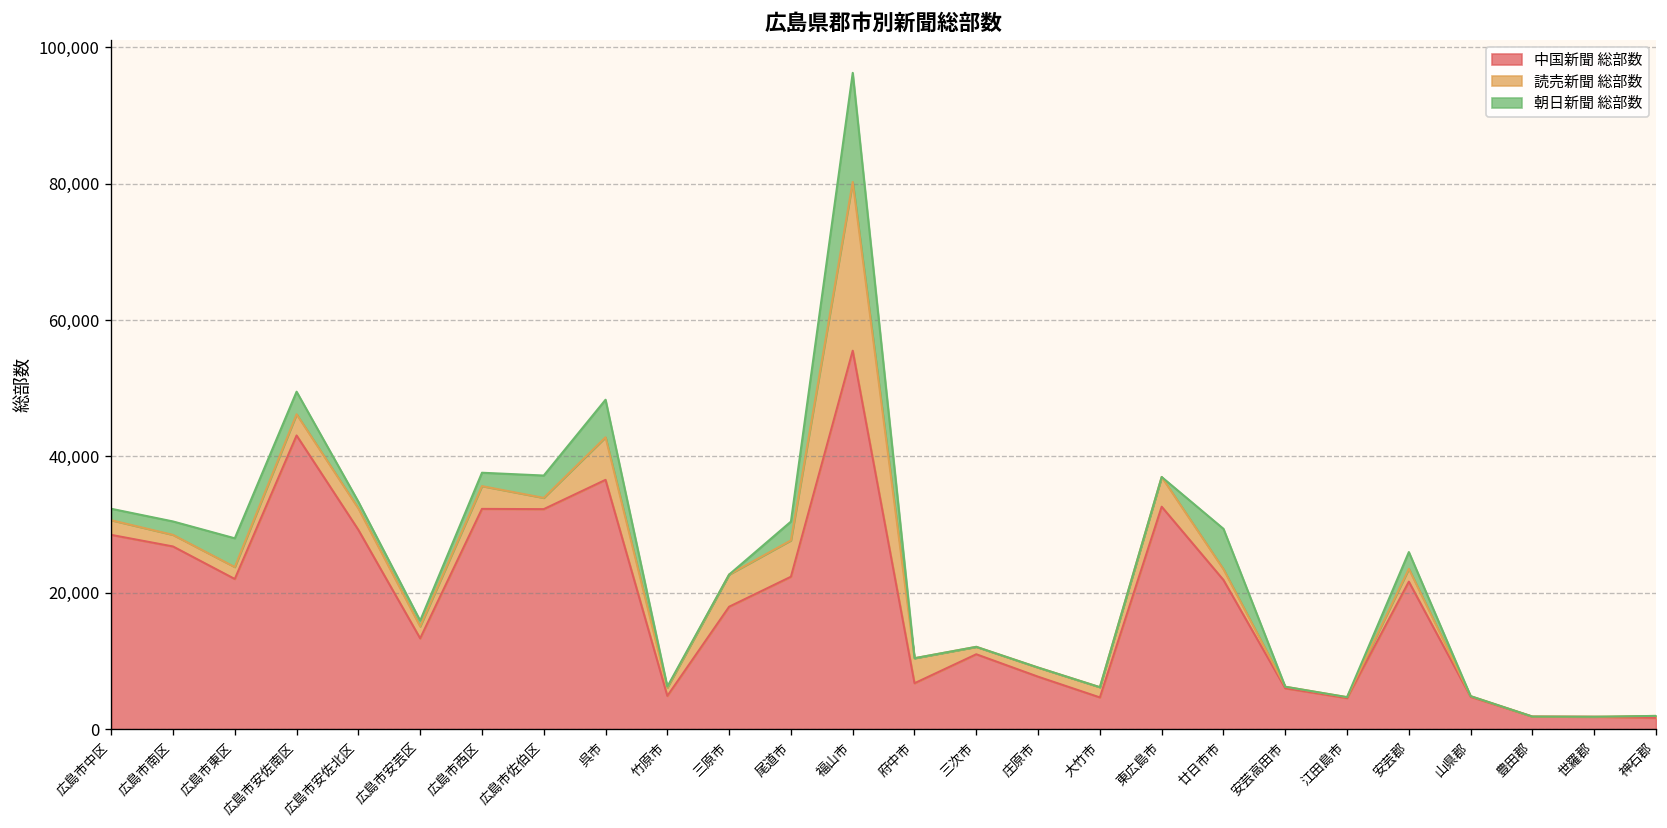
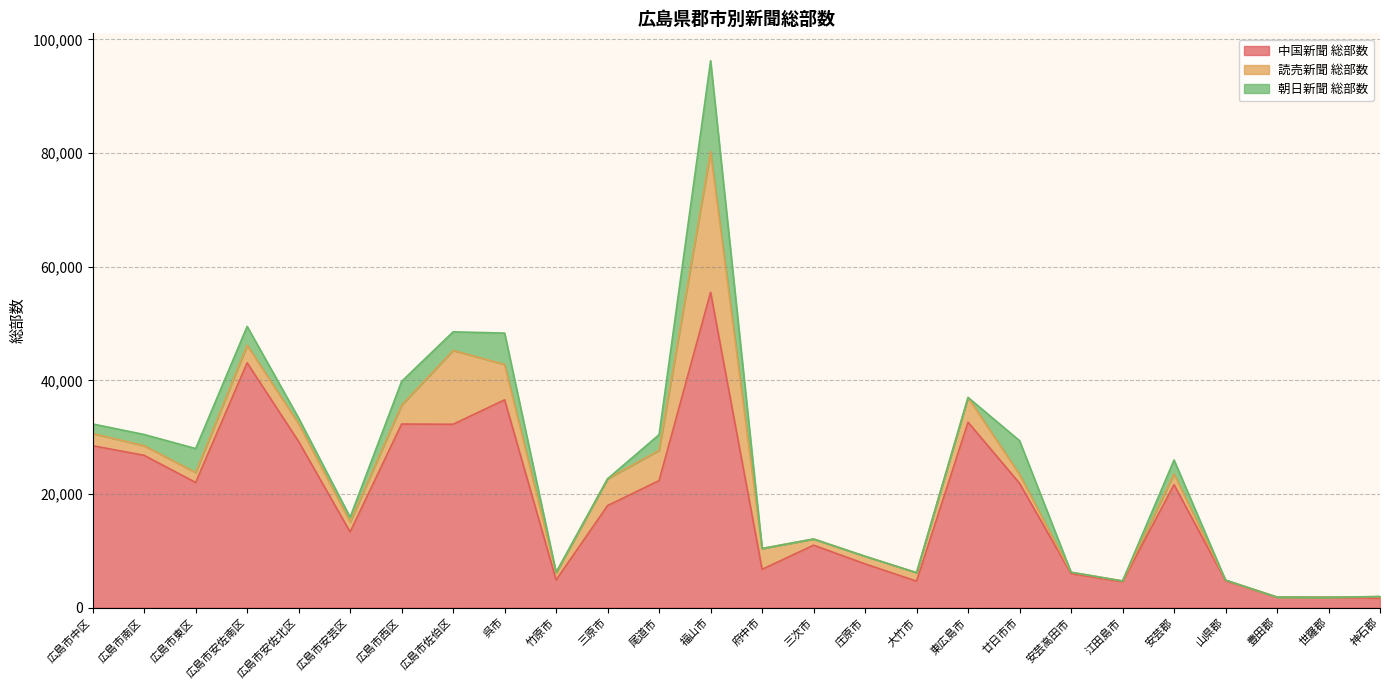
朝日新聞 総部数, 広島市西区: 2,000 -> 4,000
読売新聞 総部数, 広島市佐伯区: 2,000 -> 13,000
